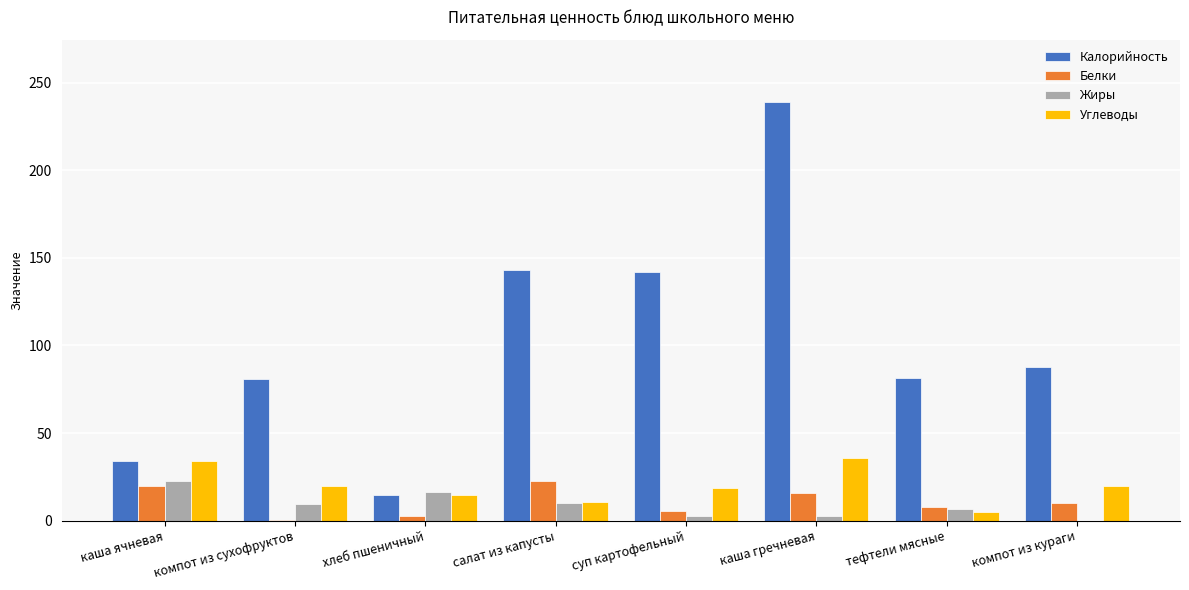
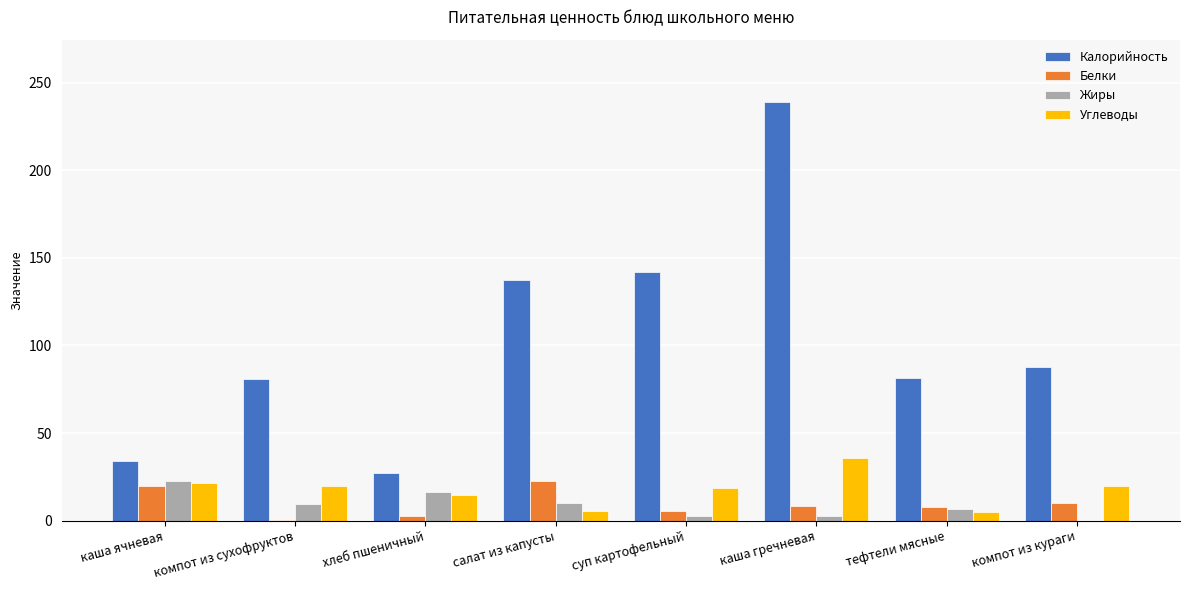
Углеводы, каша ячневая: 34 -> 22
Калорийность, хлеб пшеничный: 15 -> 27
Калорийность, салат из капусты: 143 -> 138
Углеводы, салат из капусты: 10 -> 6
Белки, каша гречневая: 16 -> 8
